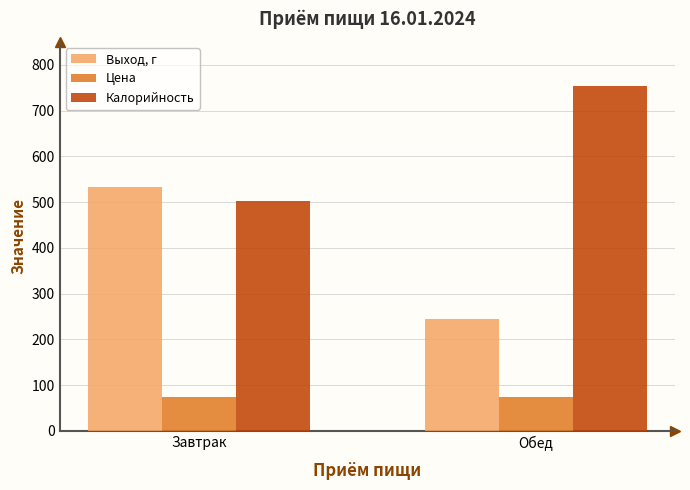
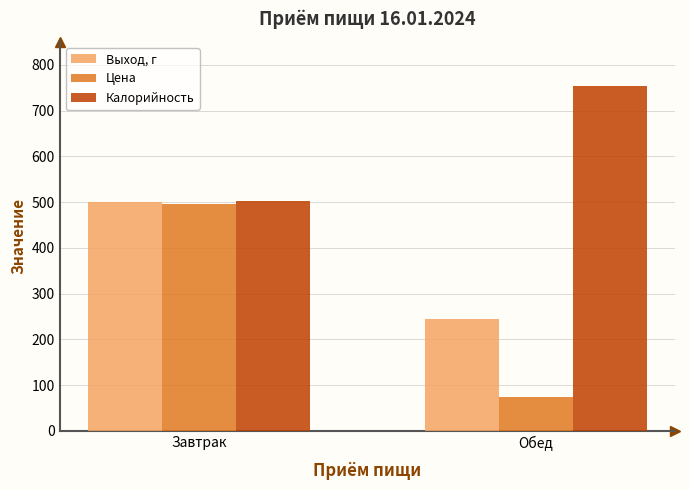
Выход, г, Завтрак: 530 -> 500
Цена, Завтрак: 70 -> 500
